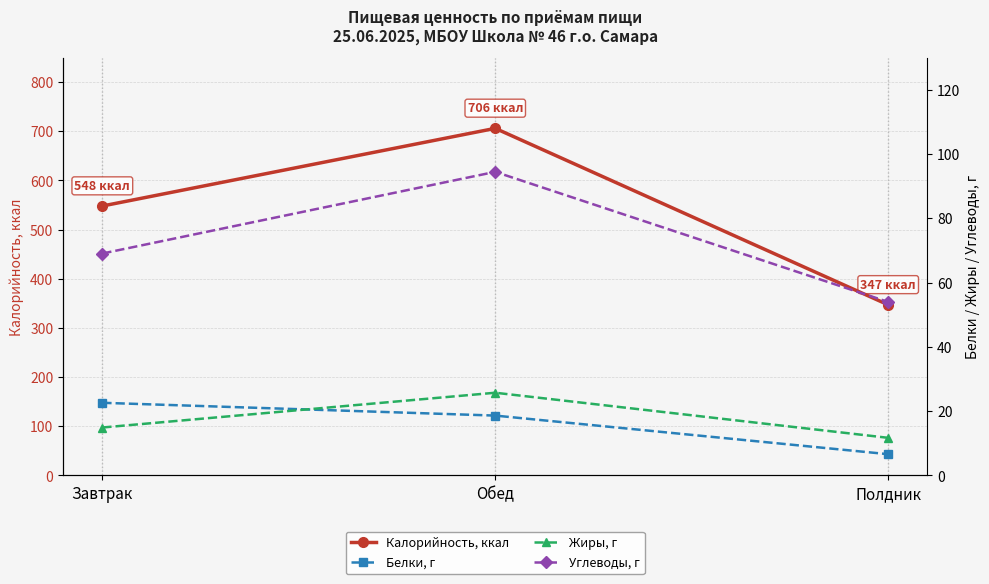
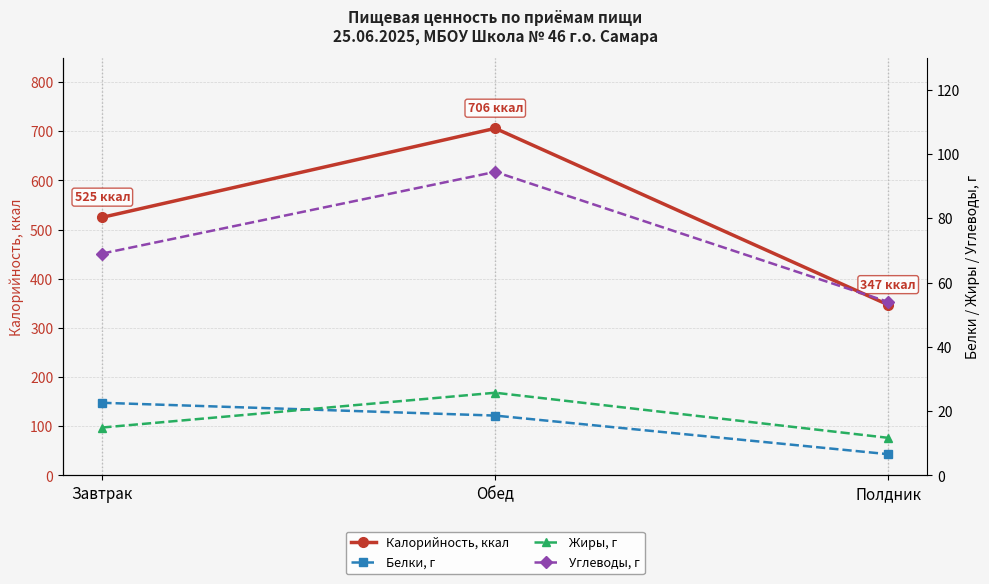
Калорийность, ккал, Завтрак: 548 -> 525
